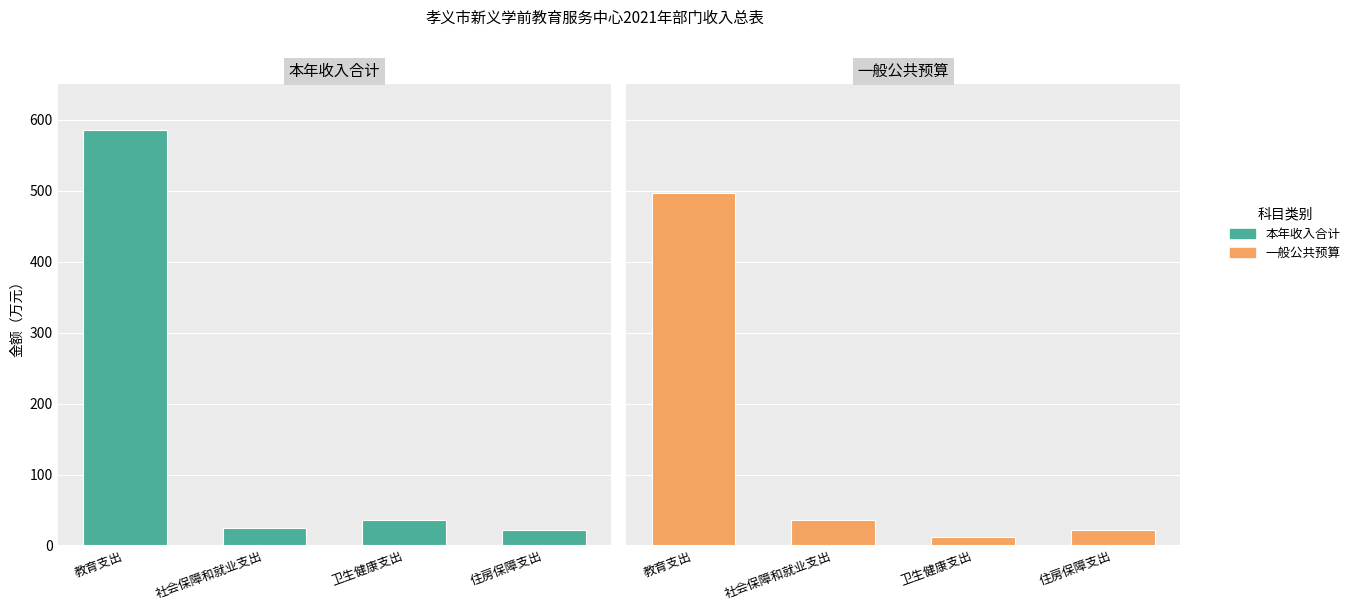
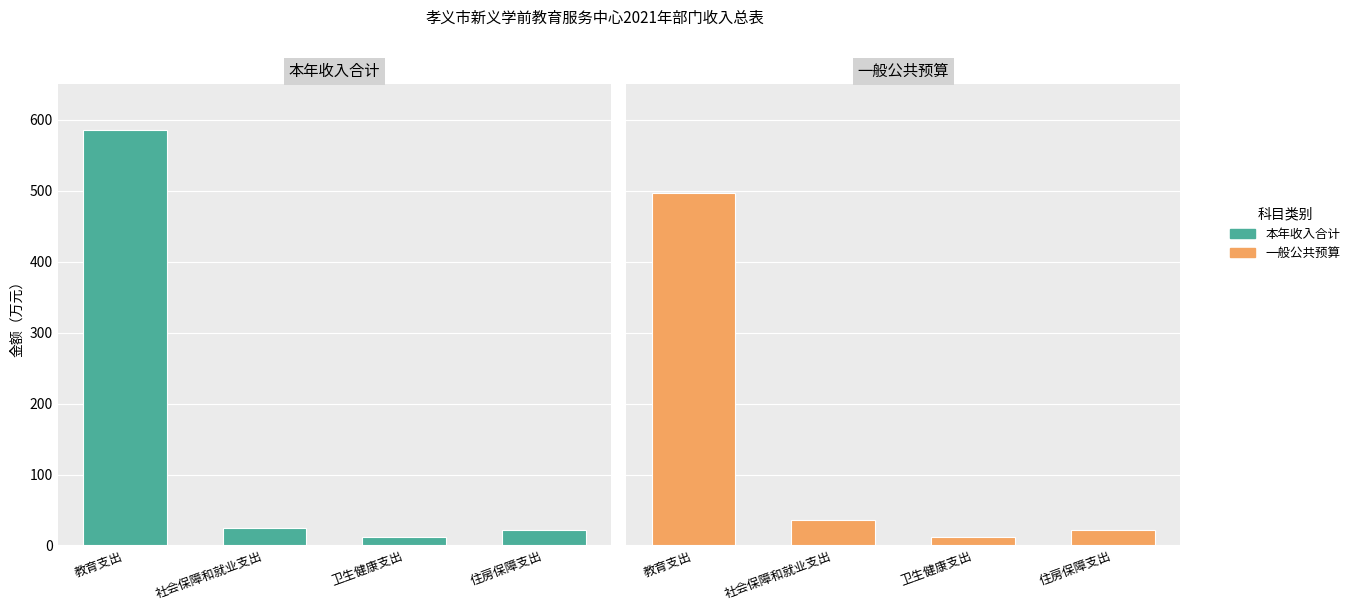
本年收入合计, 卫生健康支出: 40 -> 10
